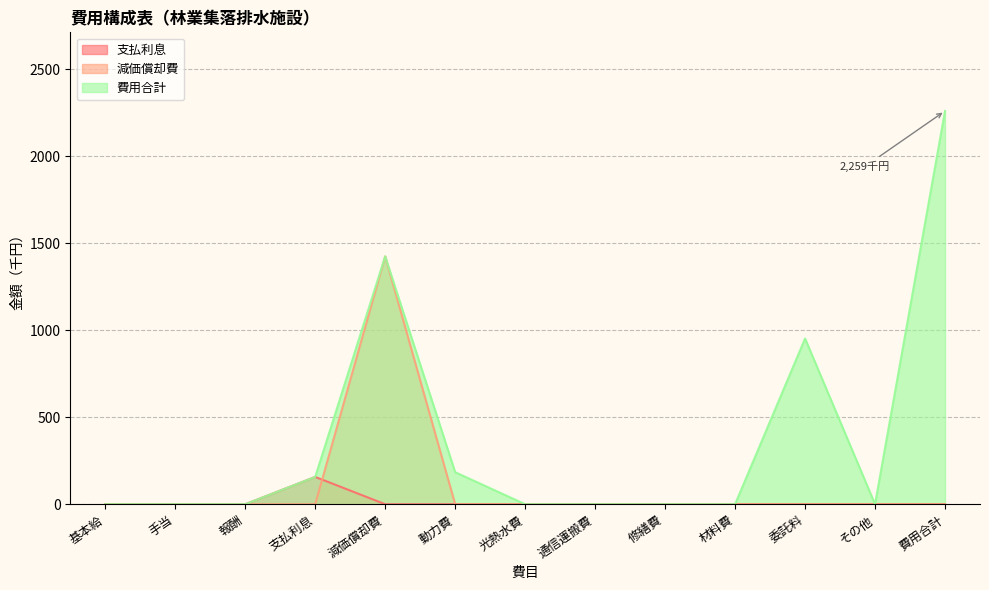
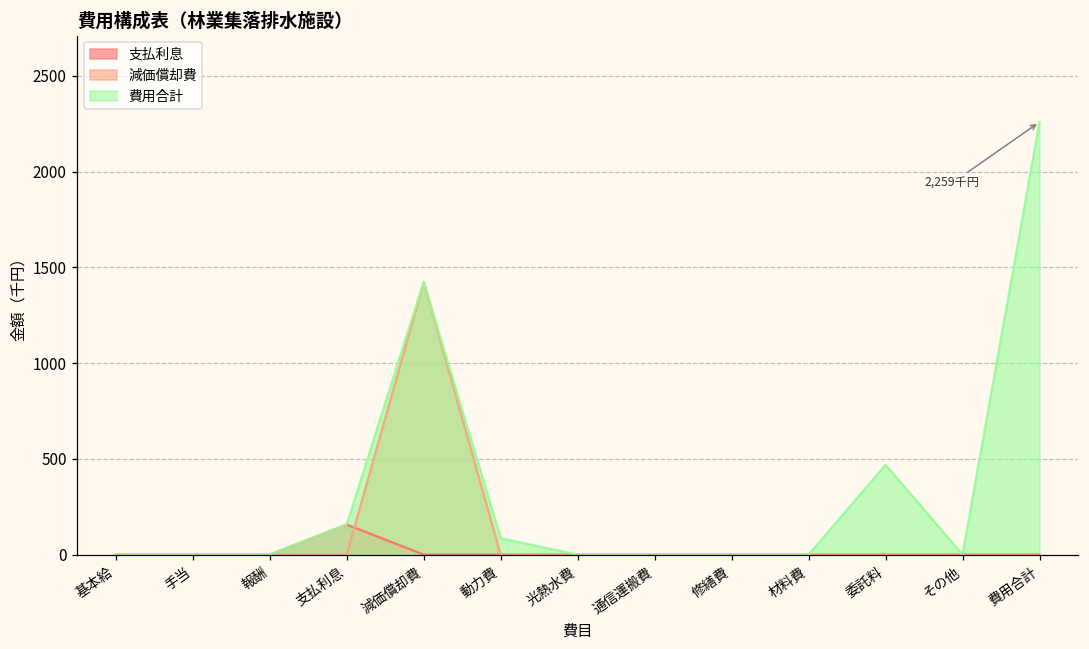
費用合計, 動力費: 180 -> 90
費用合計, 委託料: 950 -> 470
